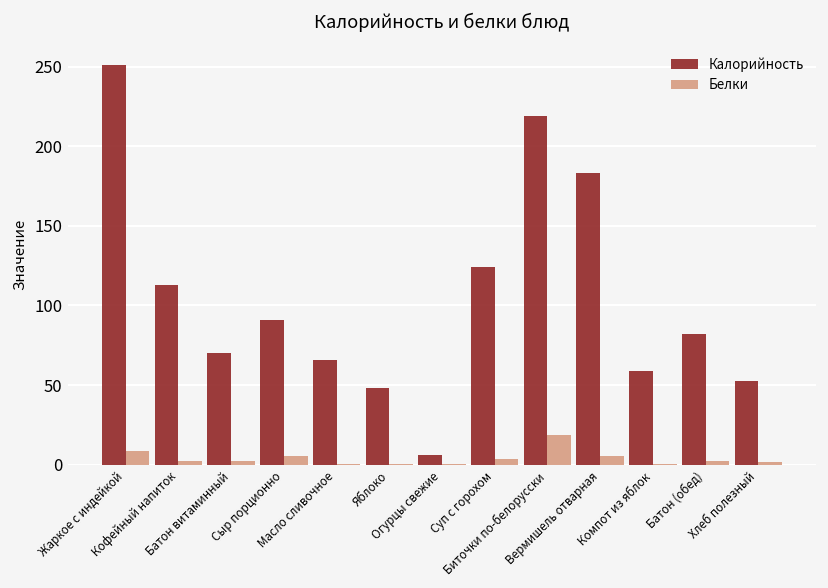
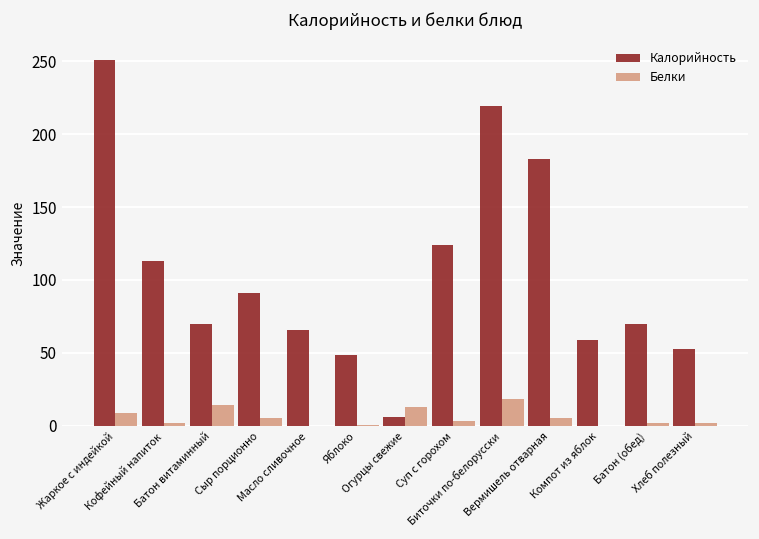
Белки, Батон витаминный: 2 -> 15
Белки, Огурцы свежие: 0 -> 13
Калорийность, Батон (обед): 82 -> 70
